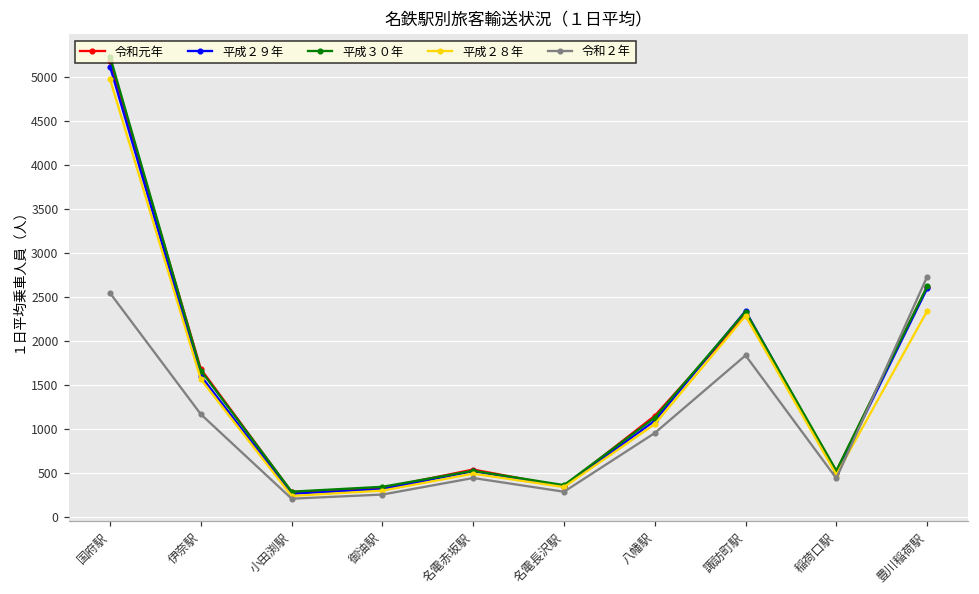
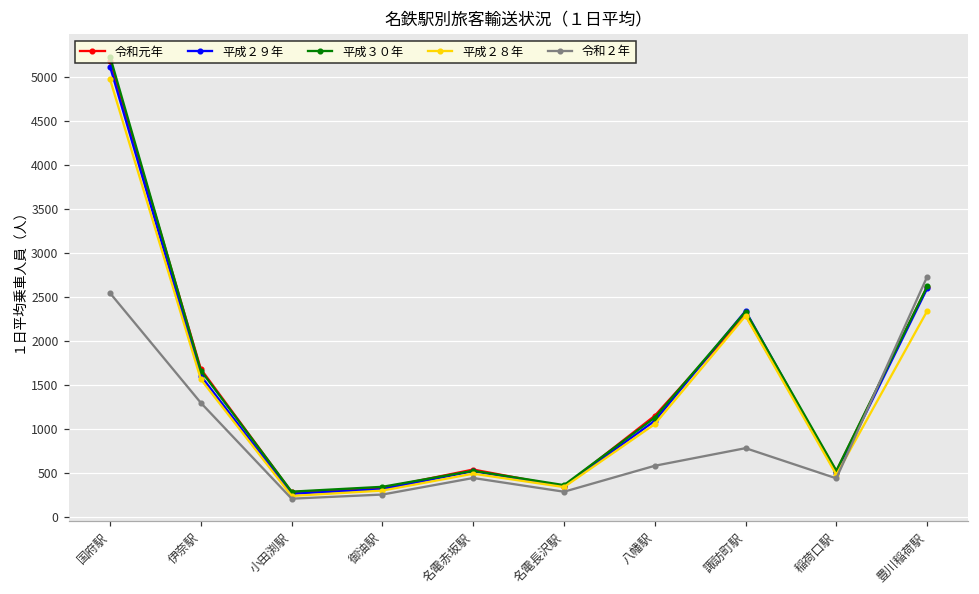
令和２年, 伊奈駅: 1200 -> 1300
令和２年, 八幡駅: 1000 -> 600
令和２年, 諏訪町駅: 1800 -> 800
